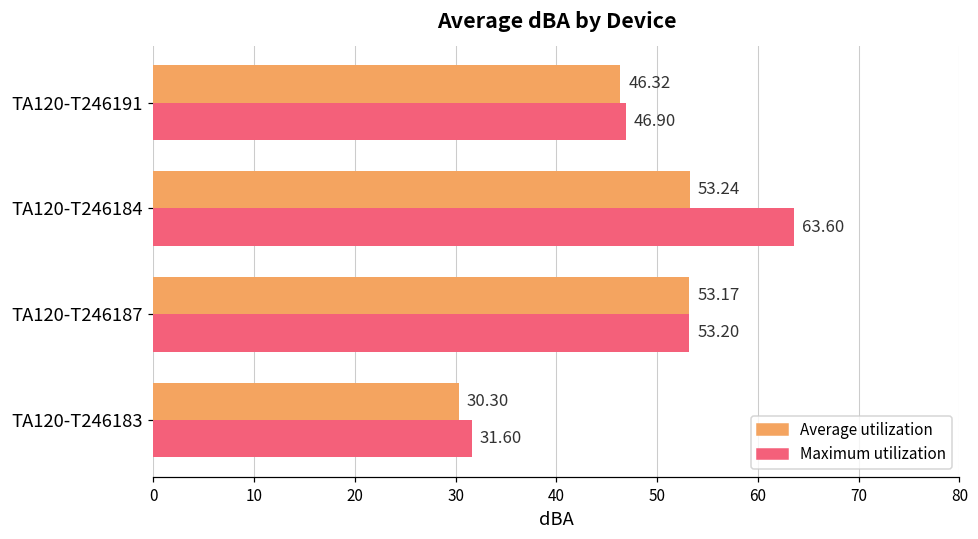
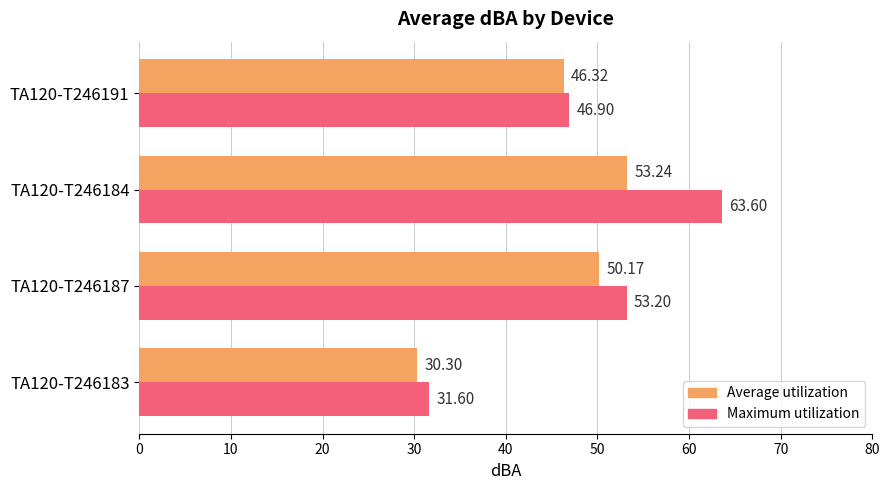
Average utilization, TA120-T246187: 53.17 -> 50.17
